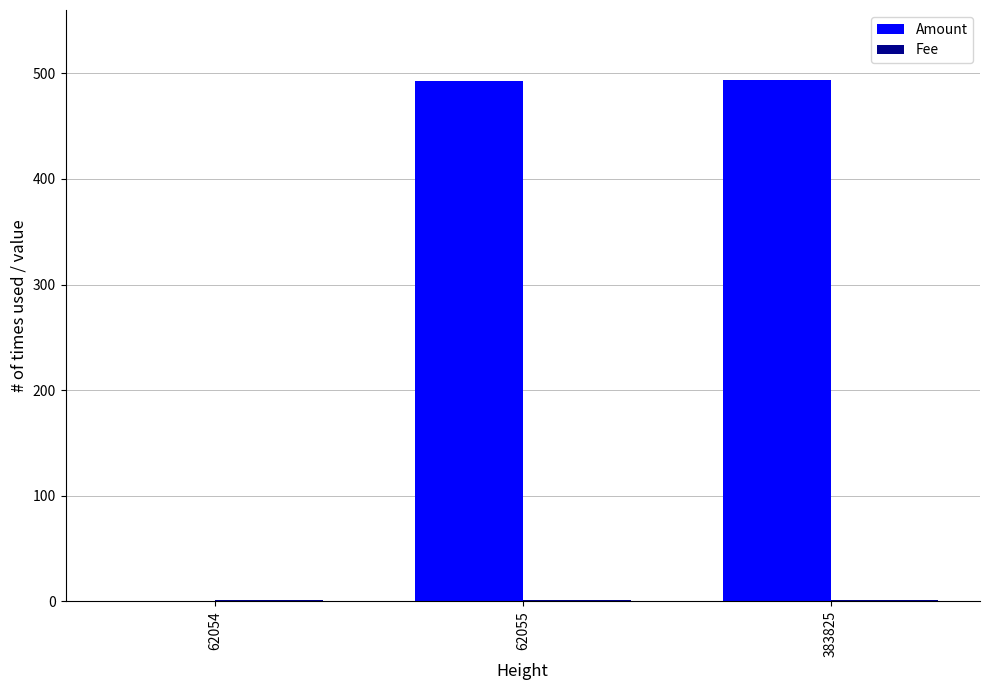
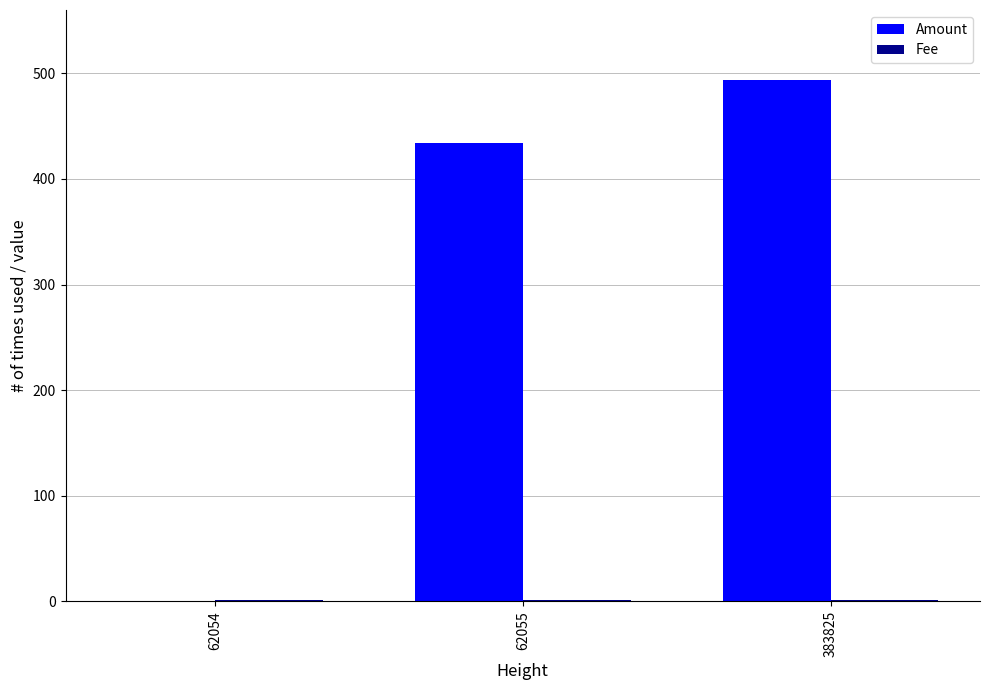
Amount, 62055: 493 -> 434
